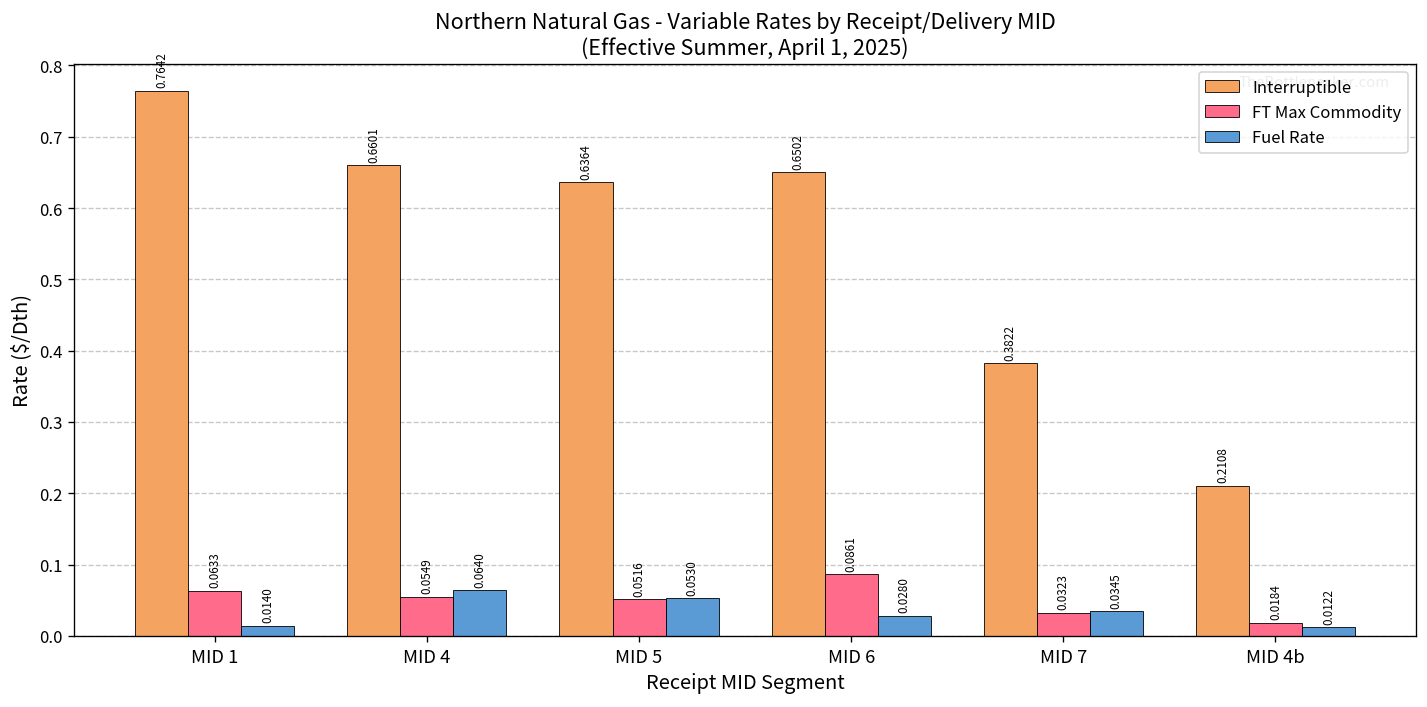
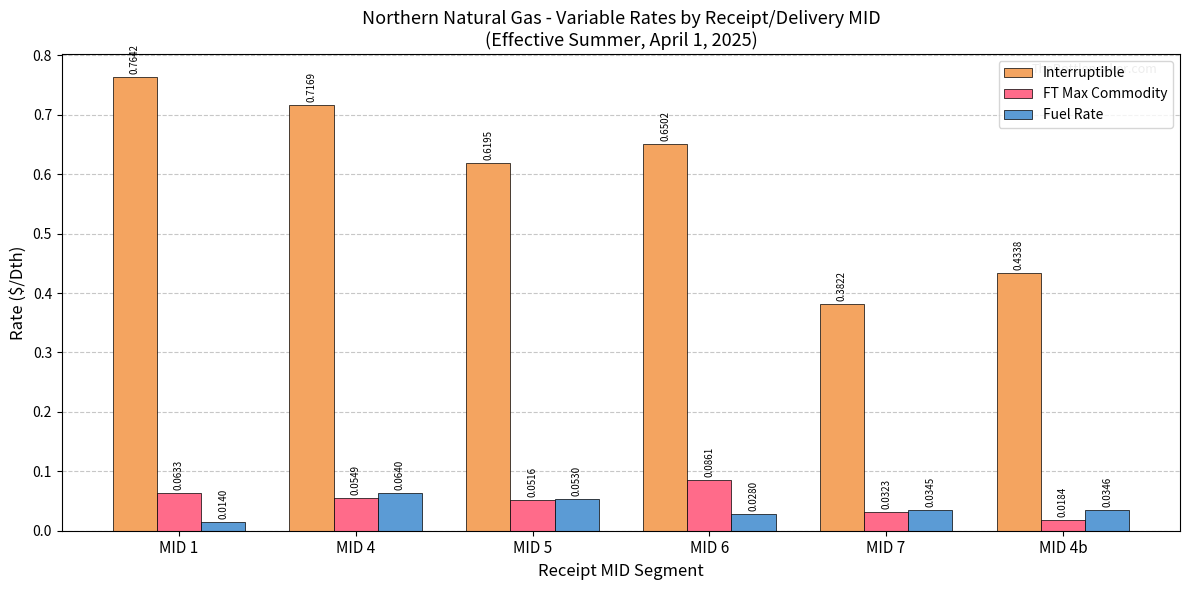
Interruptible, MID 4: 0.6601 -> 0.7169
Interruptible, MID 5: 0.6364 -> 0.6195
Interruptible, MID 4b: 0.2108 -> 0.4338
Fuel Rate, MID 4b: 0.0122 -> 0.0346
